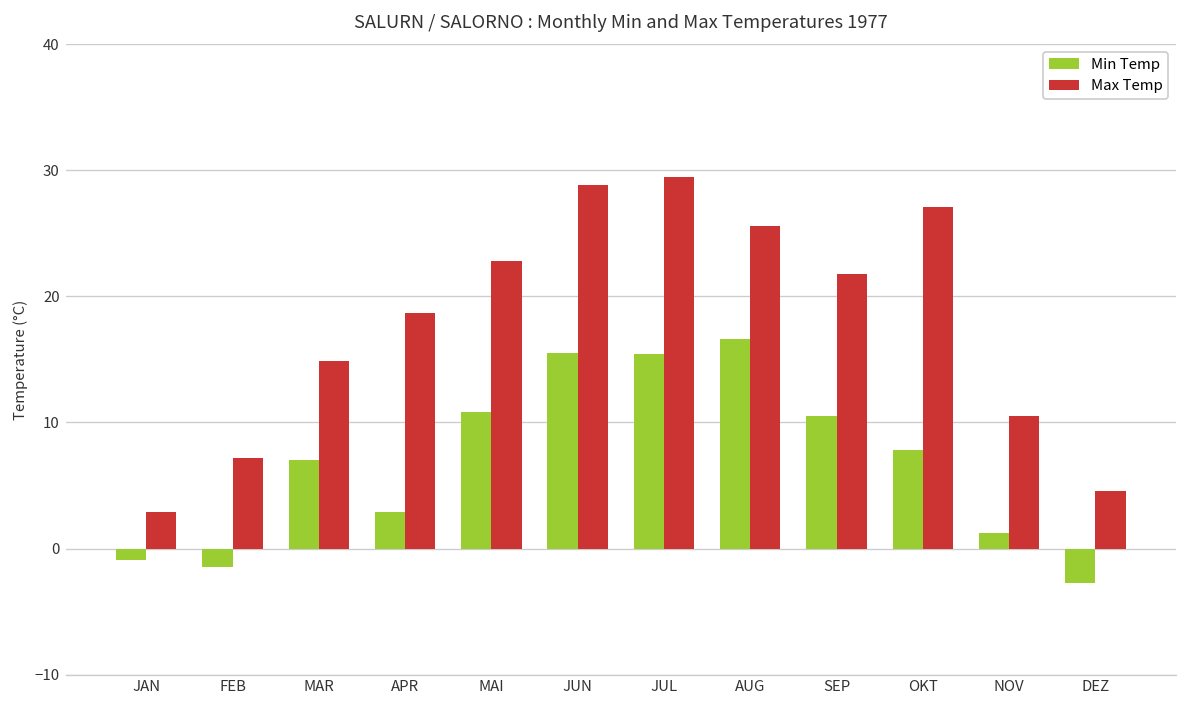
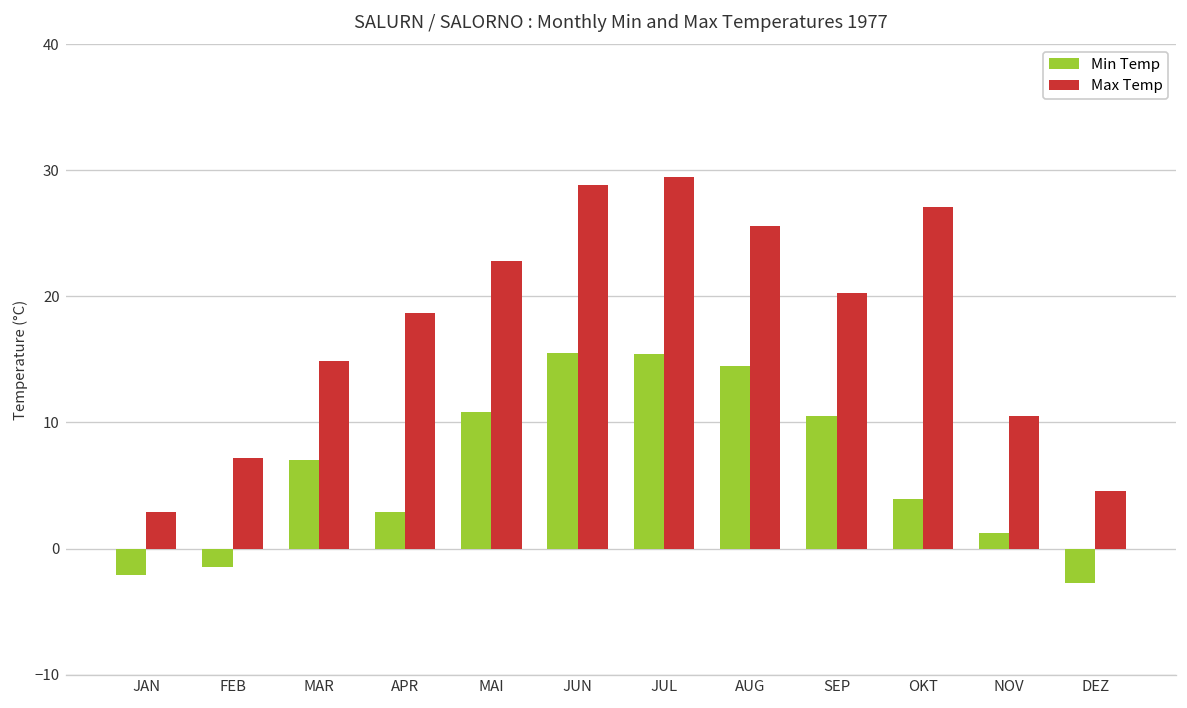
Min Temp, JAN: -0.9 -> -2.1
Min Temp, AUG: 16.6 -> 14.5
Max Temp, SEP: 21.8 -> 20.3
Min Temp, OKT: 7.8 -> 3.9
